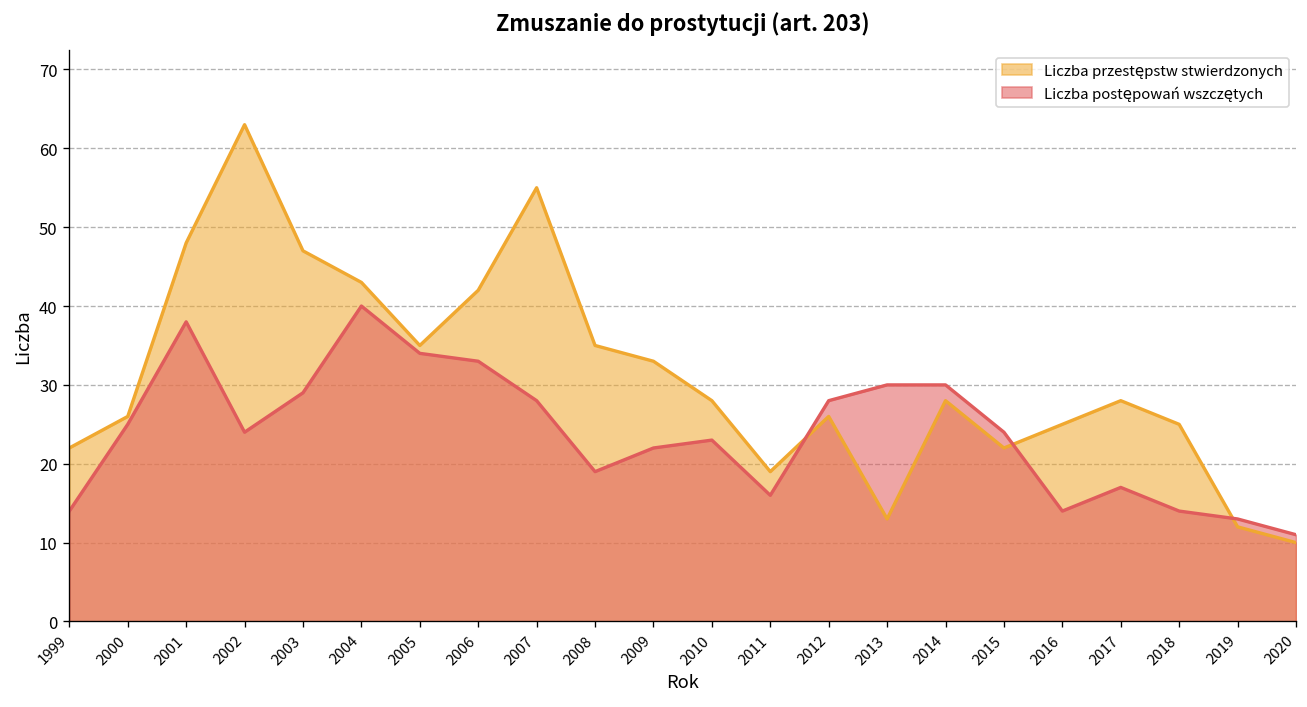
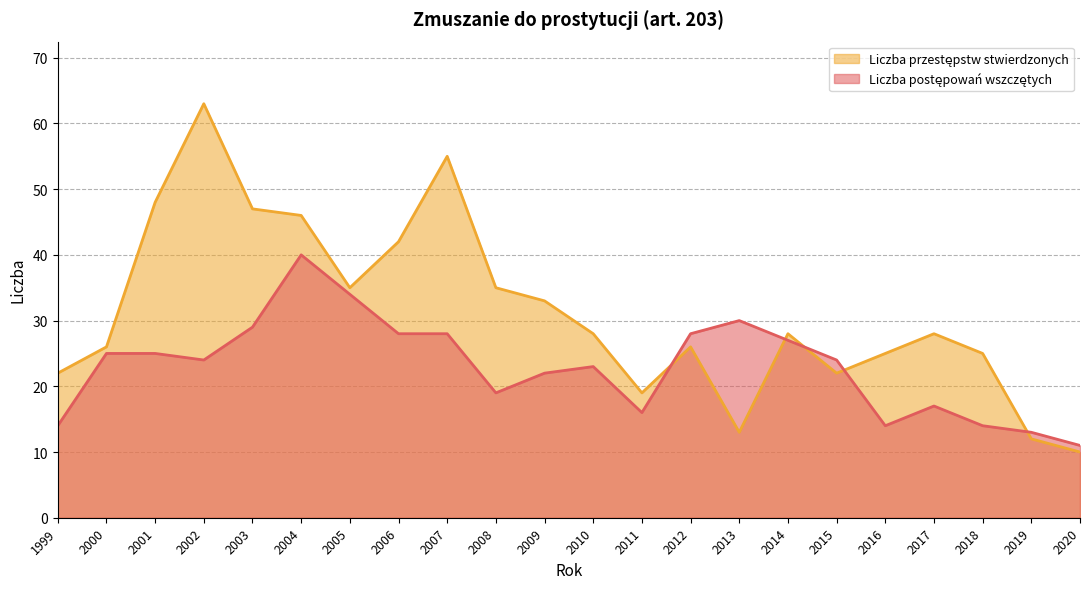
Liczba postępowań wszczętych, 2001: 38 -> 25
Liczba przestępstw stwierdzonych, 2004: 43 -> 46
Liczba postępowań wszczętych, 2006: 33 -> 28
Liczba postępowań wszczętych, 2014: 30 -> 27
